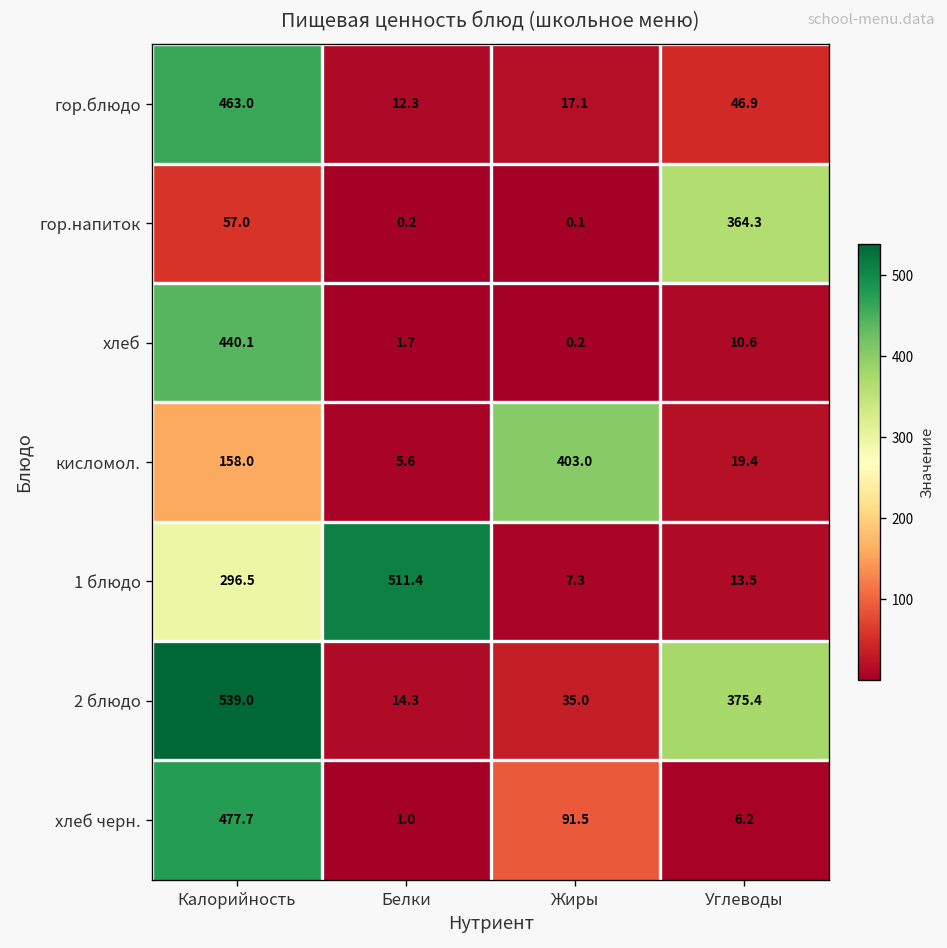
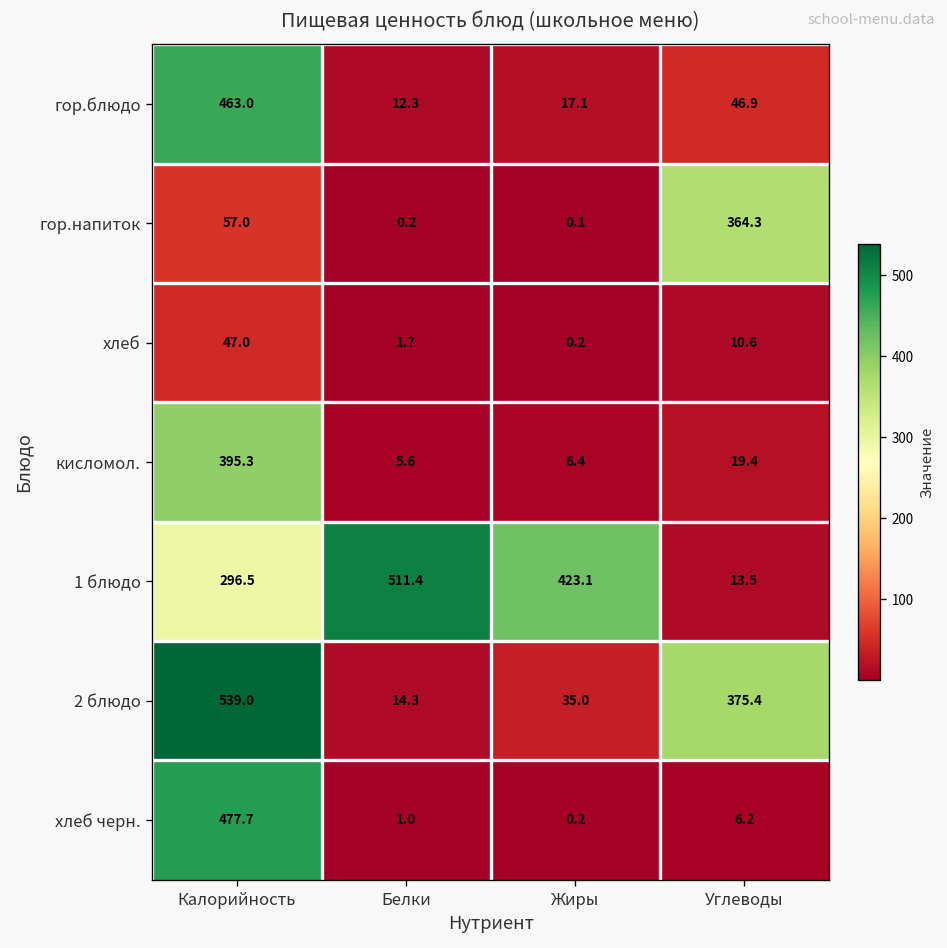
хлеб, Калорийность: 440.1 -> 47.0
кисломол., Калорийность: 158.0 -> 395.3
кисломол., Жиры: 403.0 -> 6.4
1 блюдо, Жиры: 7.3 -> 423.1
хлеб черн., Жиры: 91.5 -> 0.2
